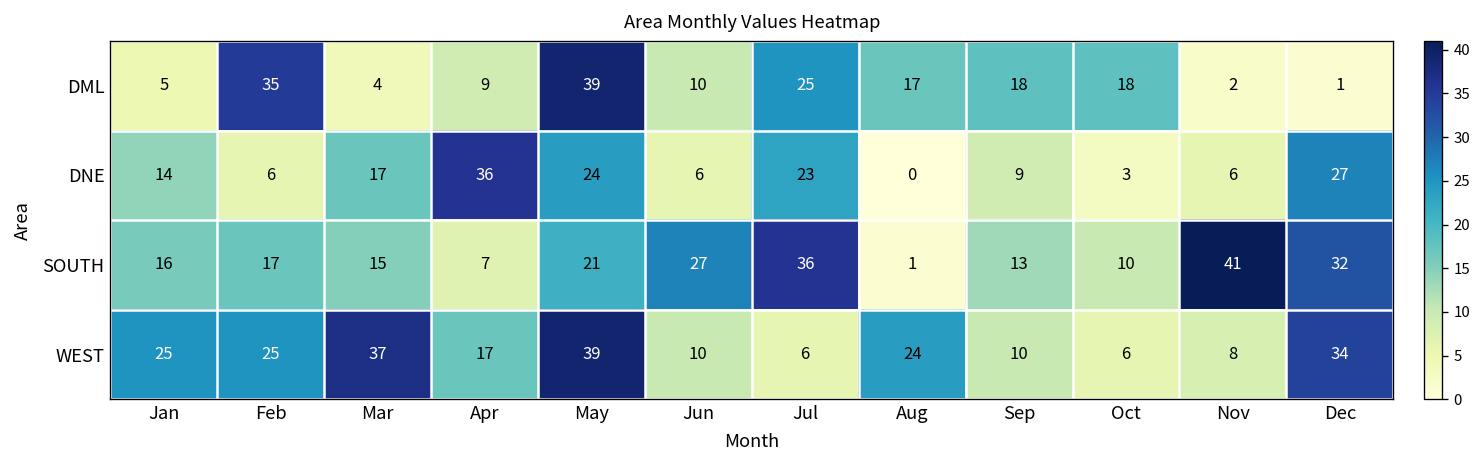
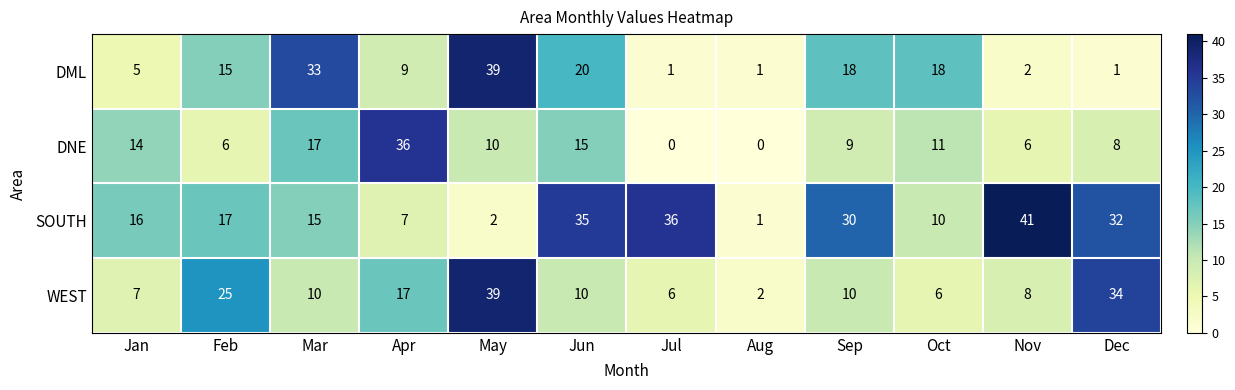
DML, Feb: 35 -> 15
DML, Mar: 4 -> 33
DML, Jun: 10 -> 20
DML, Jul: 25 -> 1
DML, Aug: 17 -> 1
DNE, May: 24 -> 10
DNE, Jun: 6 -> 15
DNE, Jul: 23 -> 0
DNE, Oct: 3 -> 11
DNE, Dec: 27 -> 8
SOUTH, May: 21 -> 2
SOUTH, Jun: 27 -> 35
SOUTH, Sep: 13 -> 30
WEST, Jan: 25 -> 7
WEST, Mar: 37 -> 10
WEST, Aug: 24 -> 2
